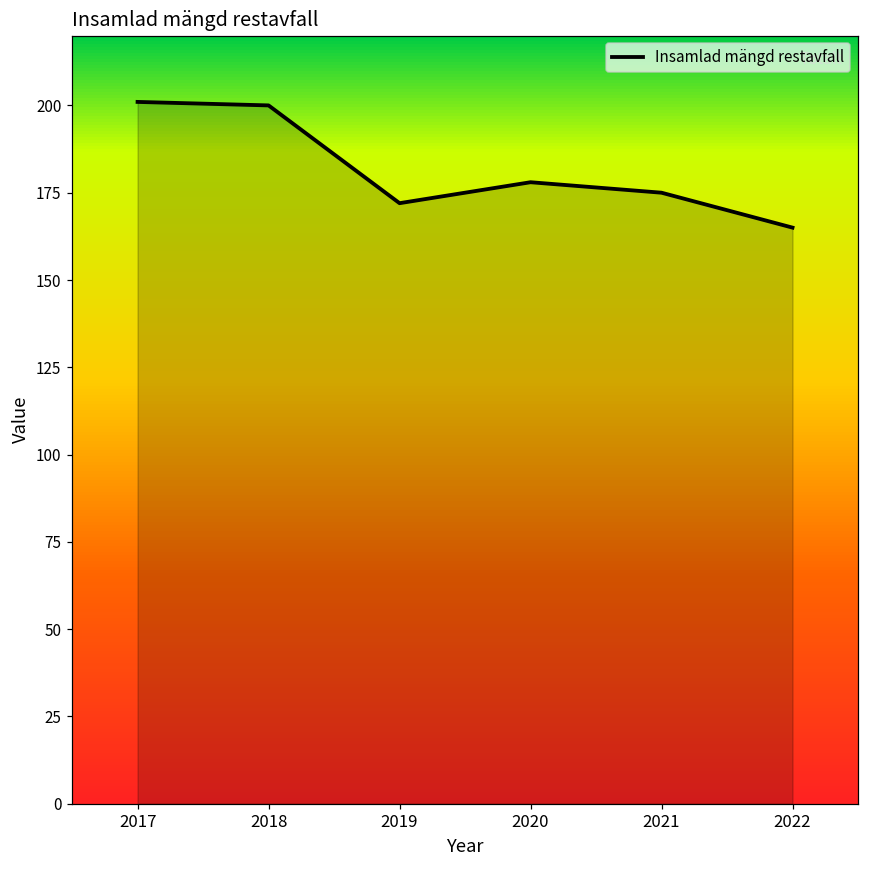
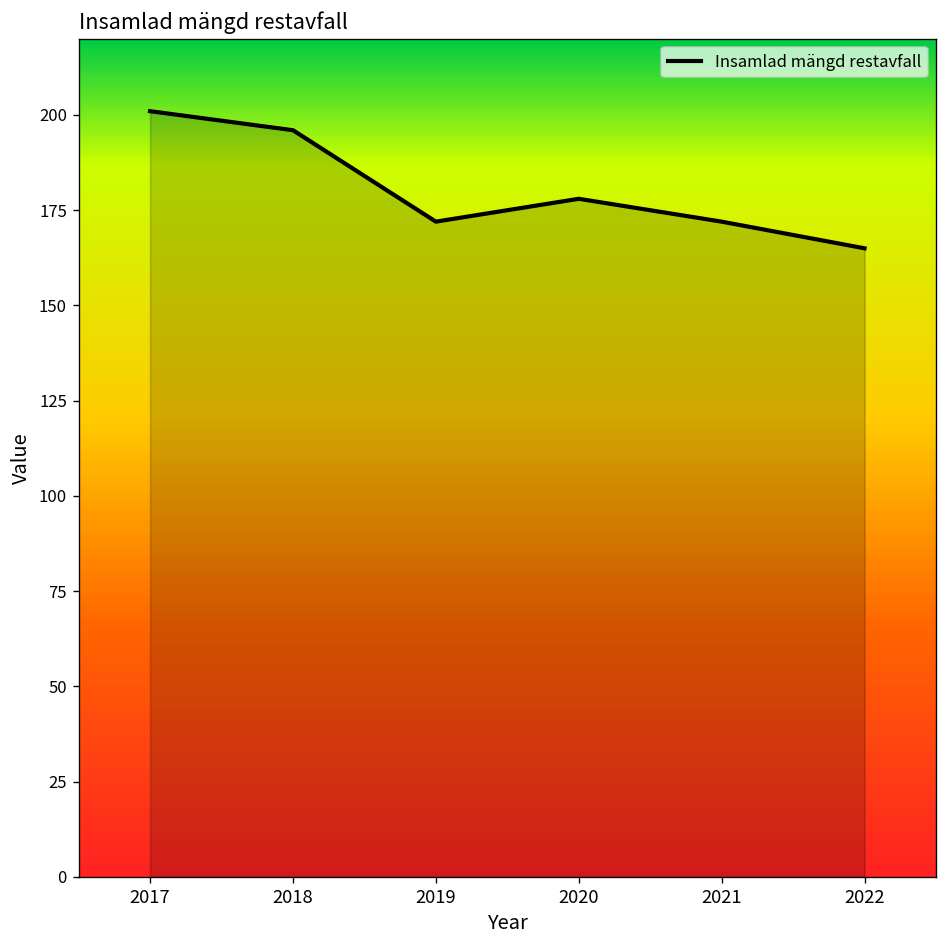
2018: 200 -> 196
2021: 175 -> 172
